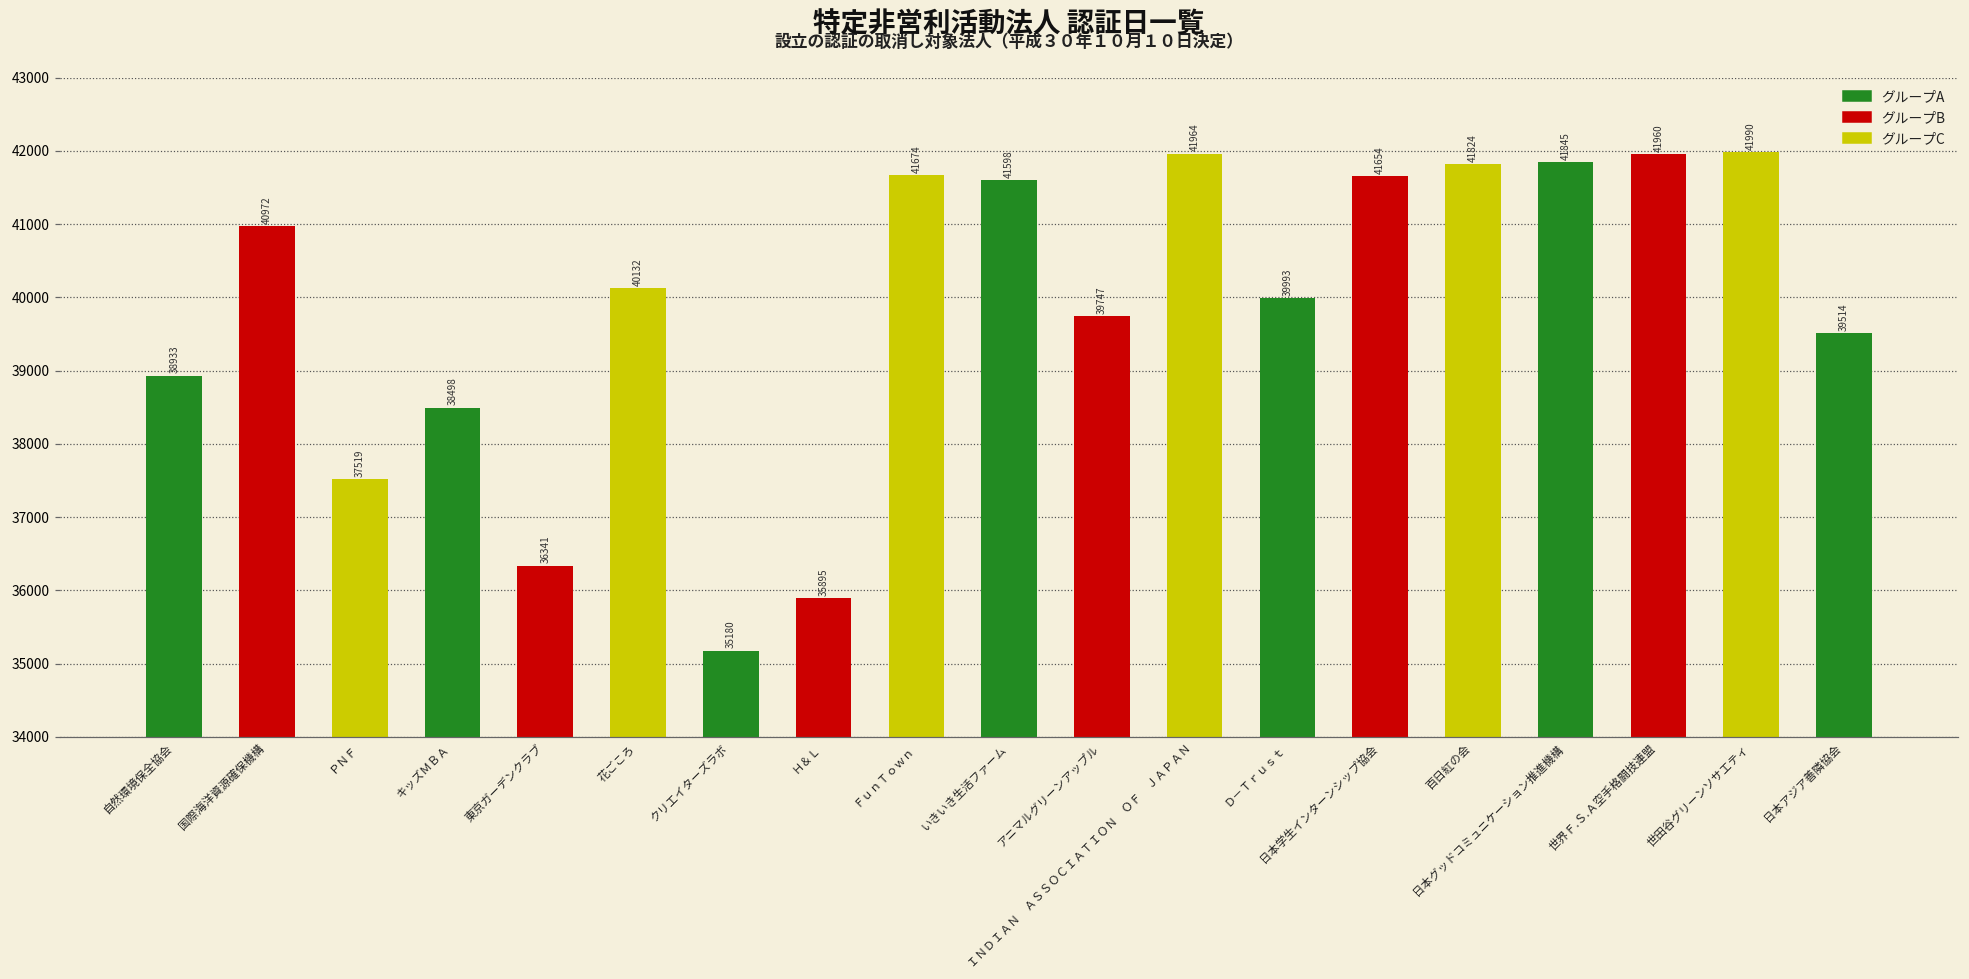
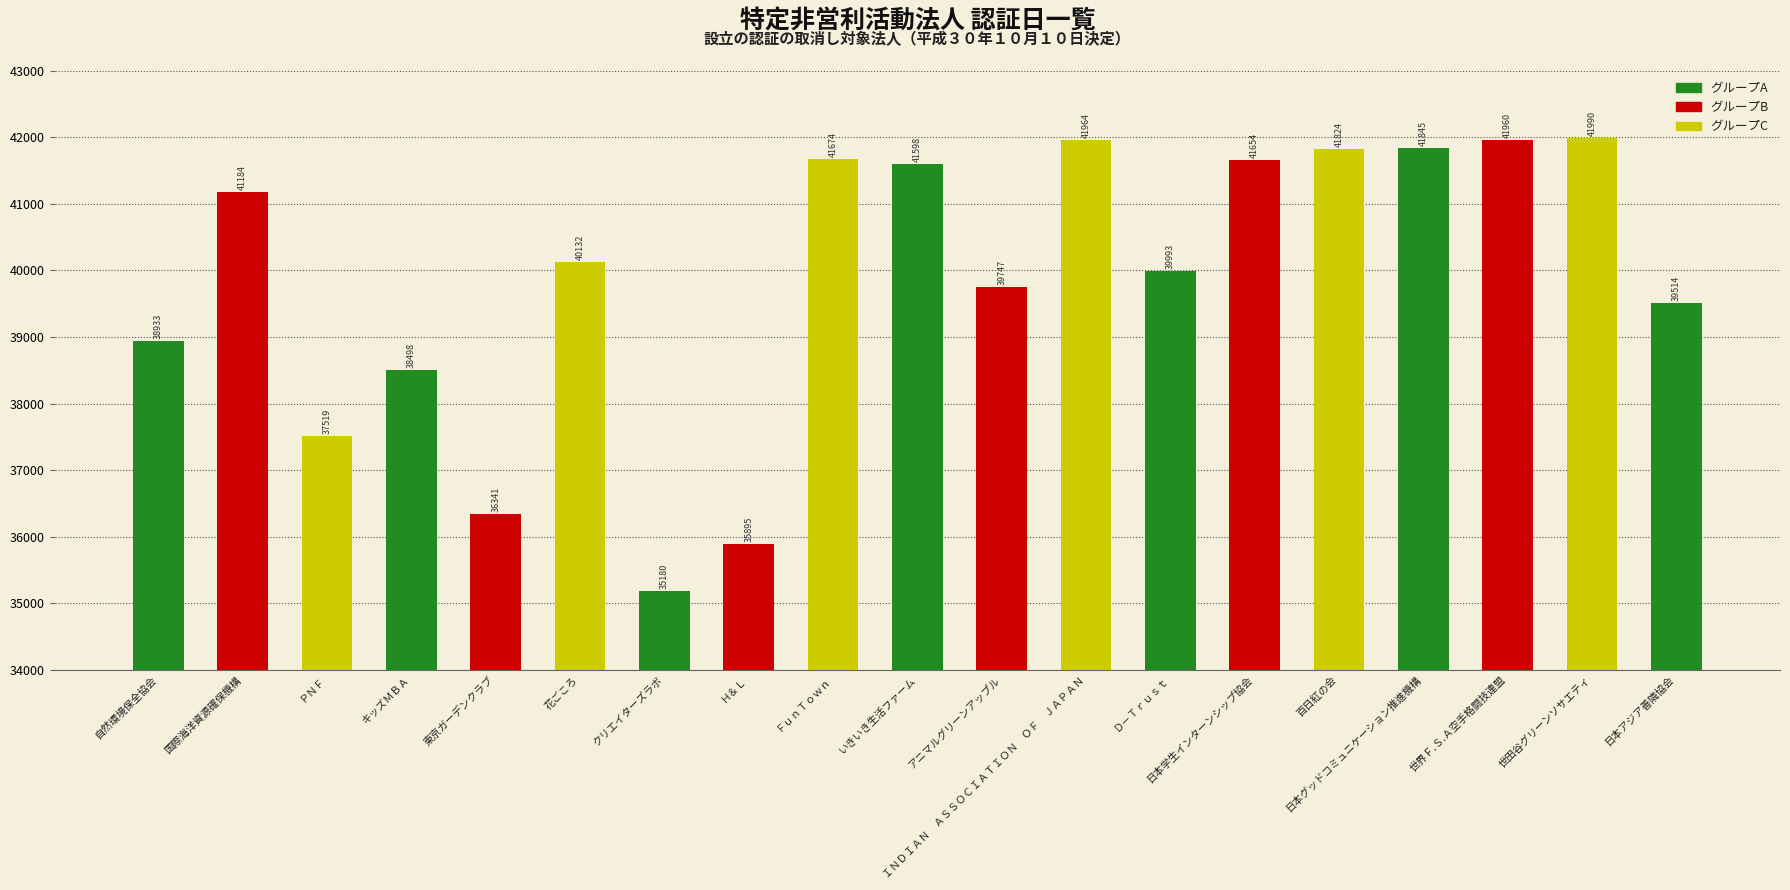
国際海洋資源確保機構: 40972 -> 41184
